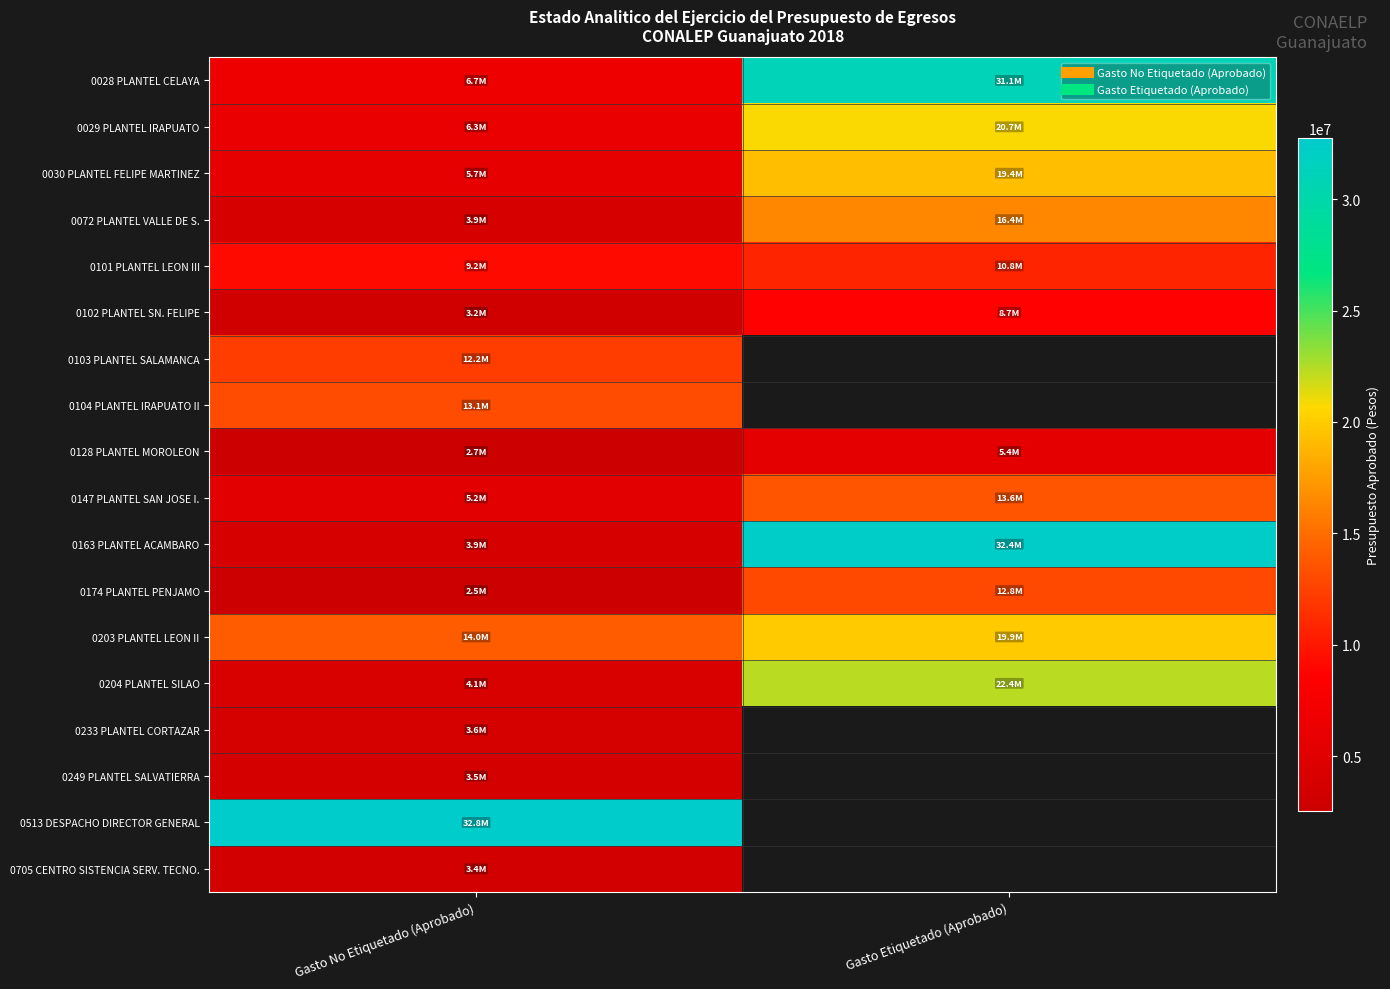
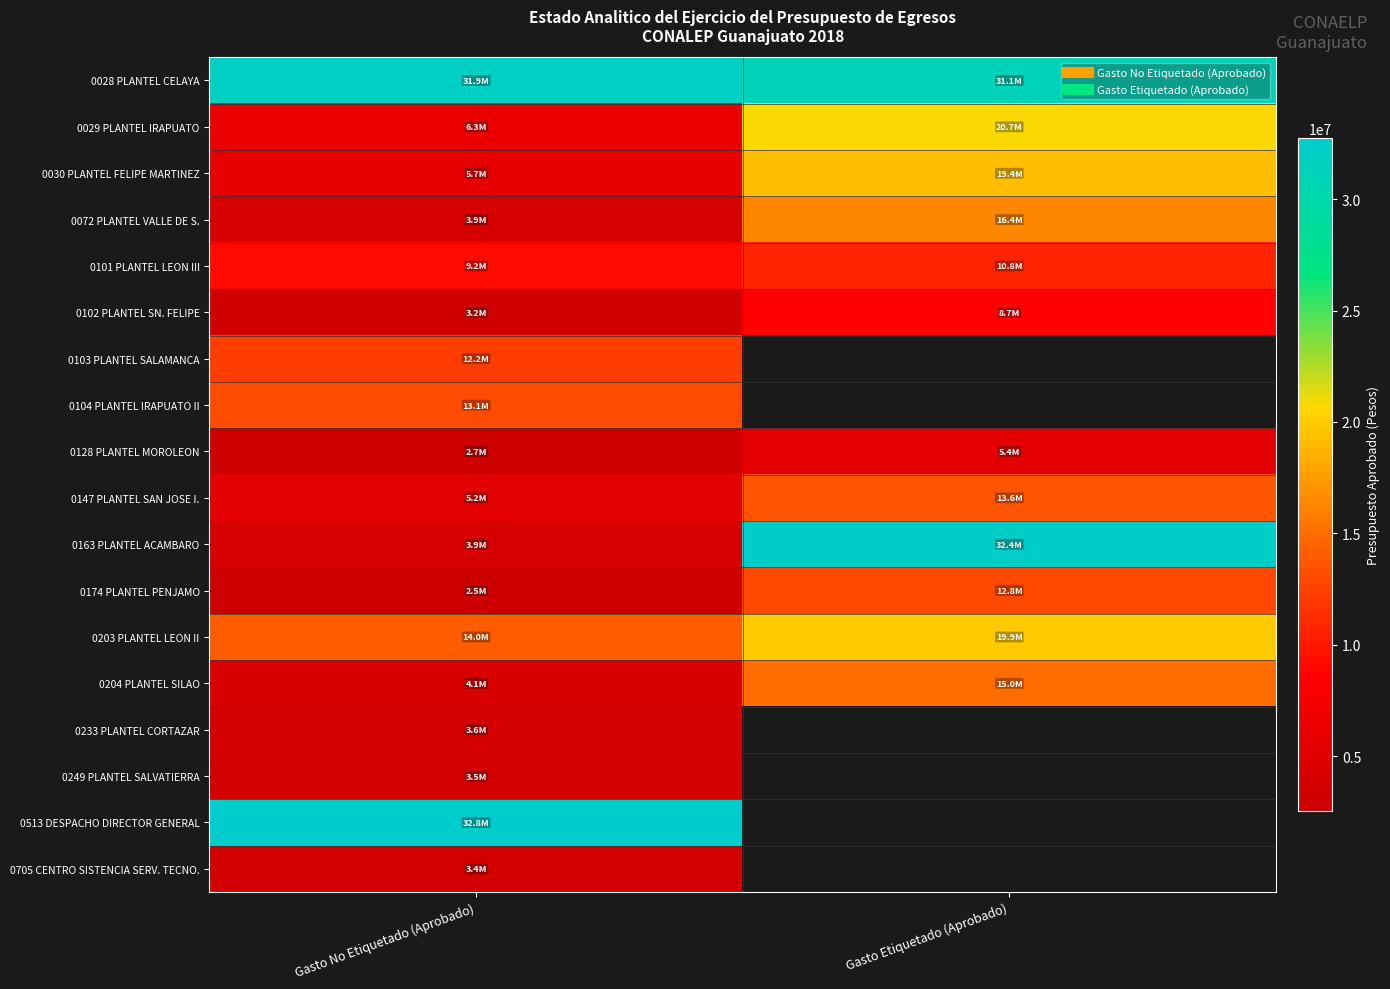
0028 PLANTEL CELAYA, Gasto No Etiquetado (Aprobado): 6.7M -> 31.9M
0204 PLANTEL SILAO, Gasto Etiquetado (Aprobado): 22.4M -> 15.0M
